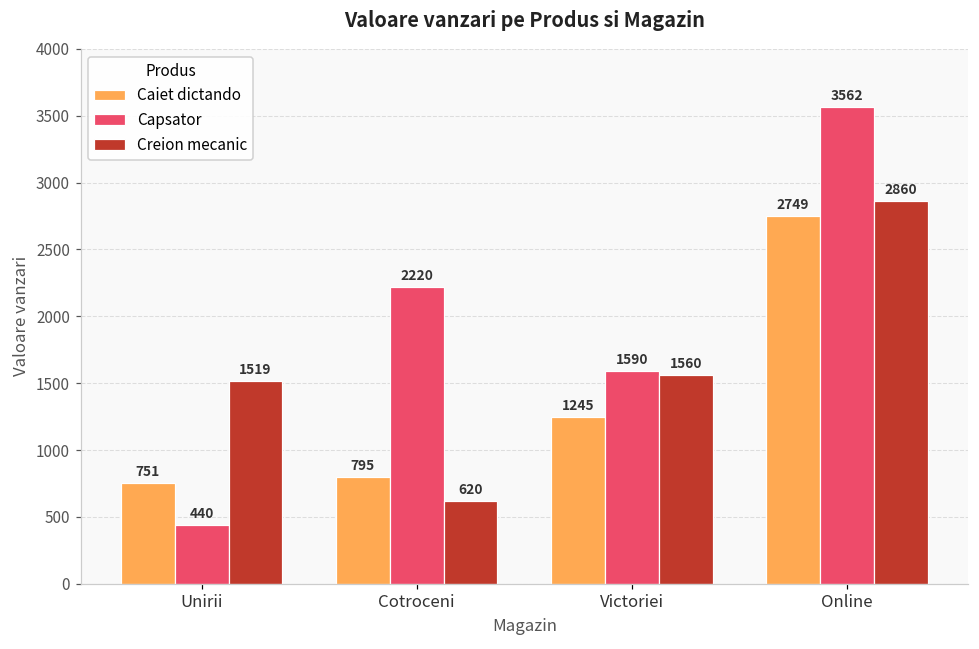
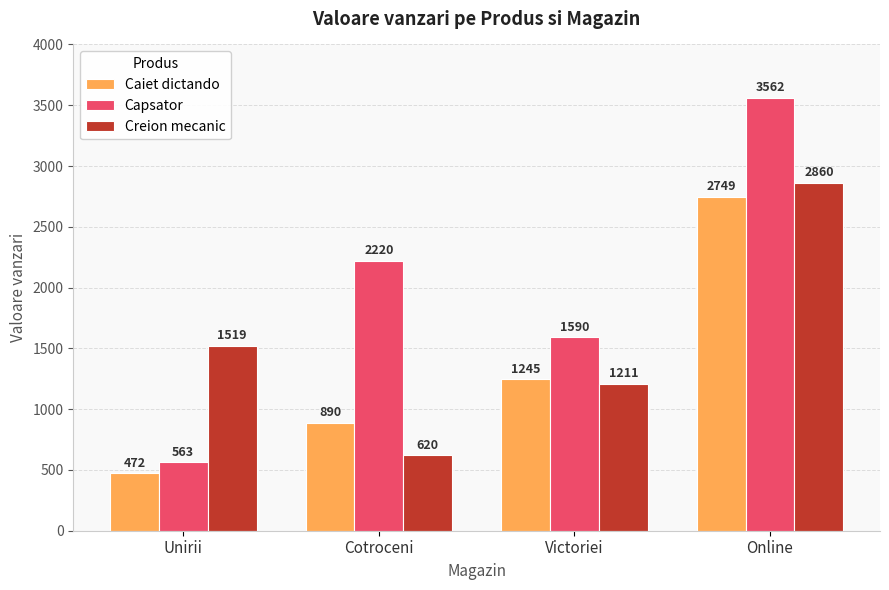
Caiet dictando, Unirii: 751 -> 472
Capsator, Unirii: 440 -> 563
Caiet dictando, Cotroceni: 795 -> 890
Creion mecanic, Victoriei: 1560 -> 1211
